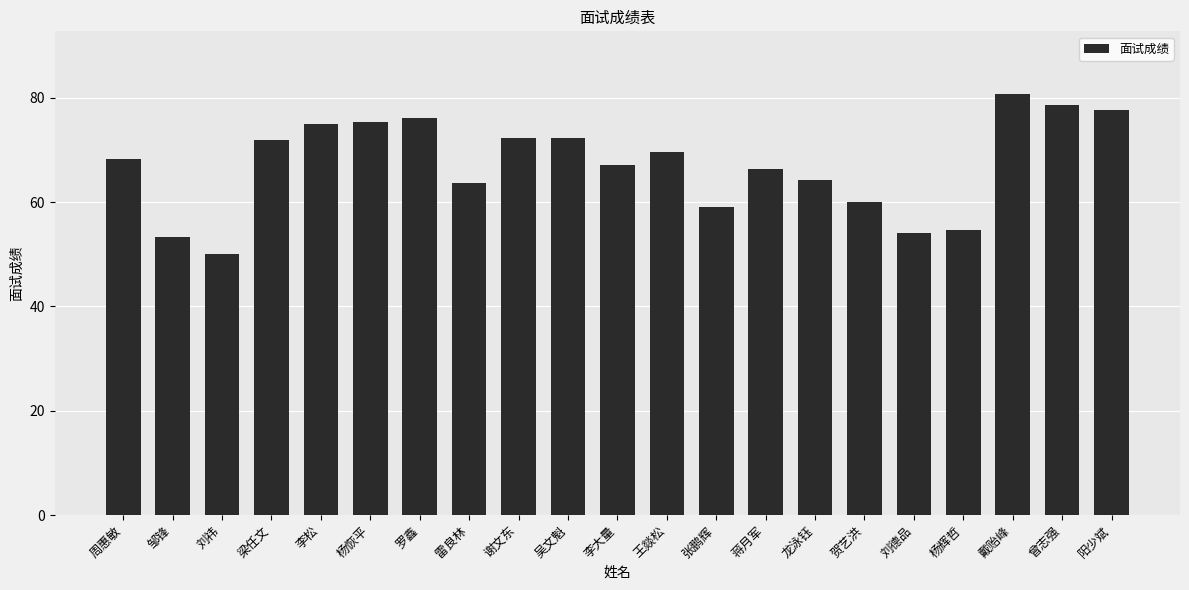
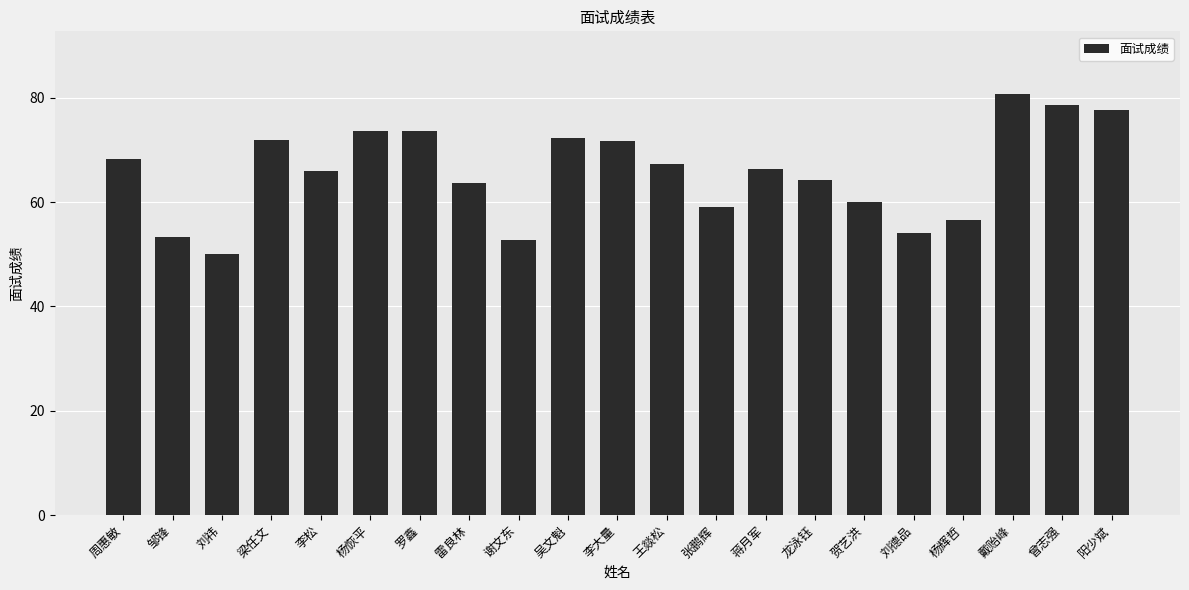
李松: 75 -> 66
杨恢平: 75 -> 74
罗鑫: 76 -> 74
谢文东: 72 -> 53
李大量: 67 -> 72
王燚松: 70 -> 67
杨辉哲: 55 -> 57
